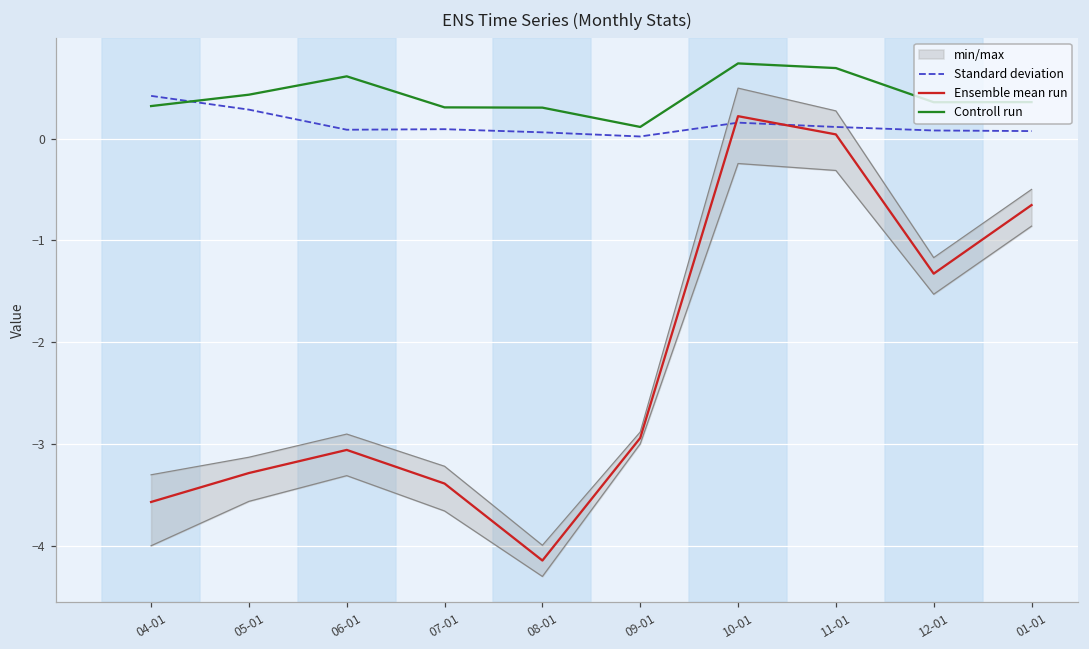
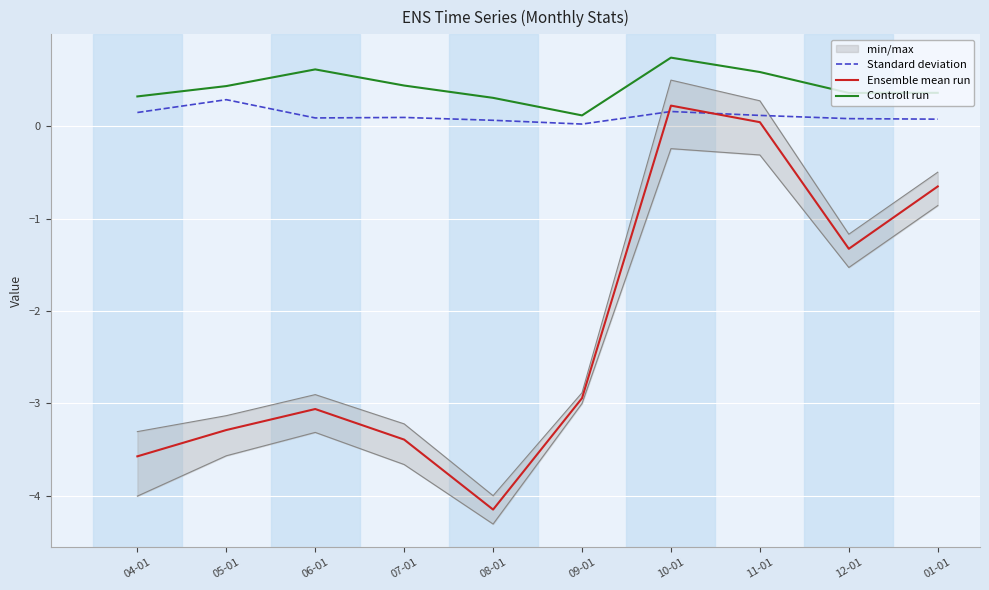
Standard deviation, 04-01: 0.4 -> 0.1
Controll run, 07-01: 0.3 -> 0.4
Controll run, 11-01: 0.7 -> 0.6
